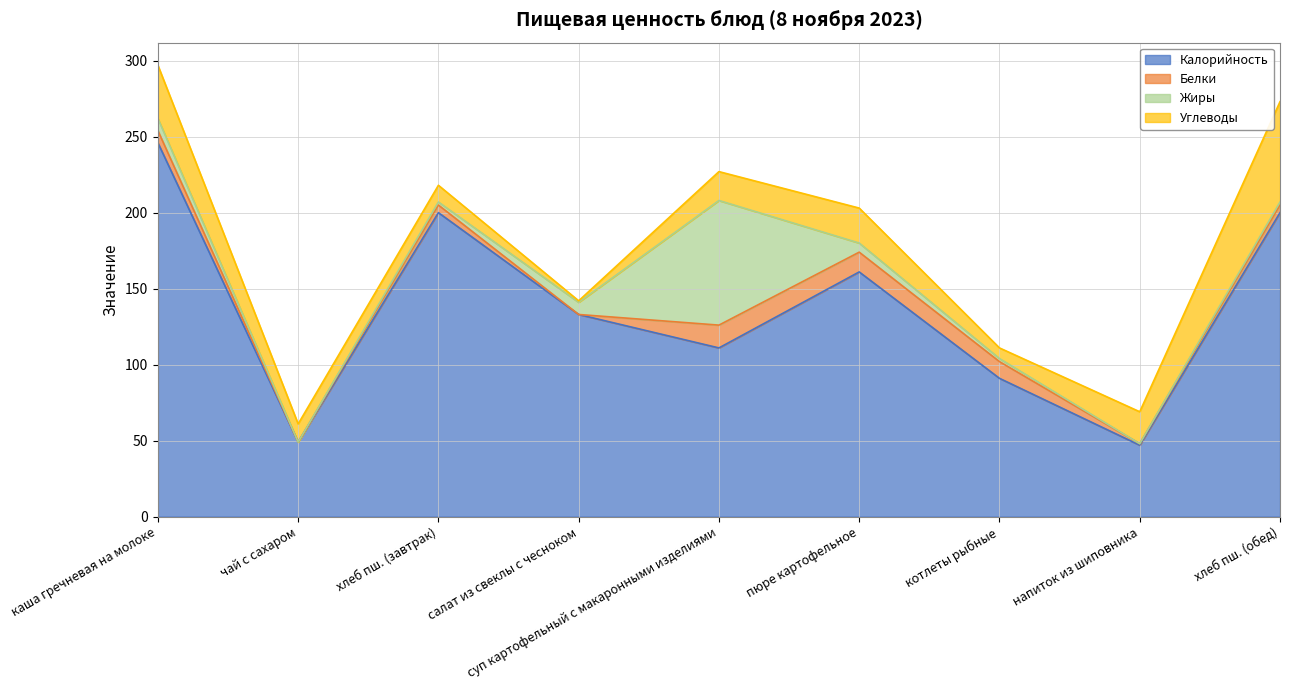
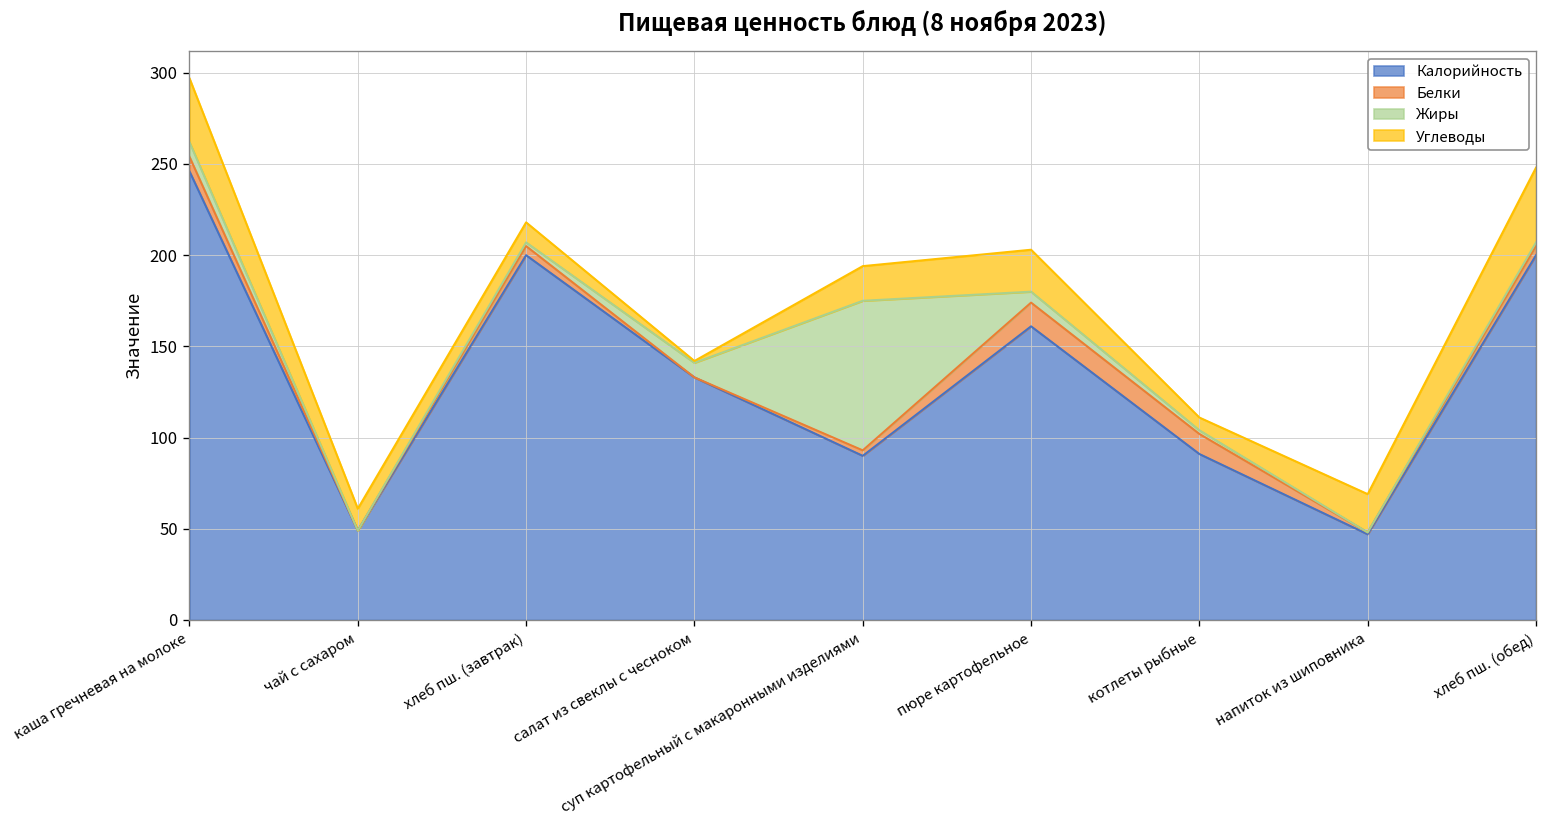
Калорийность, суп картофельный с макаронными изделиями: 111 -> 90
Белки, суп картофельный с макаронными изделиями: 15 -> 3
Углеводы, хлеб пш. (обед): 66 -> 41
